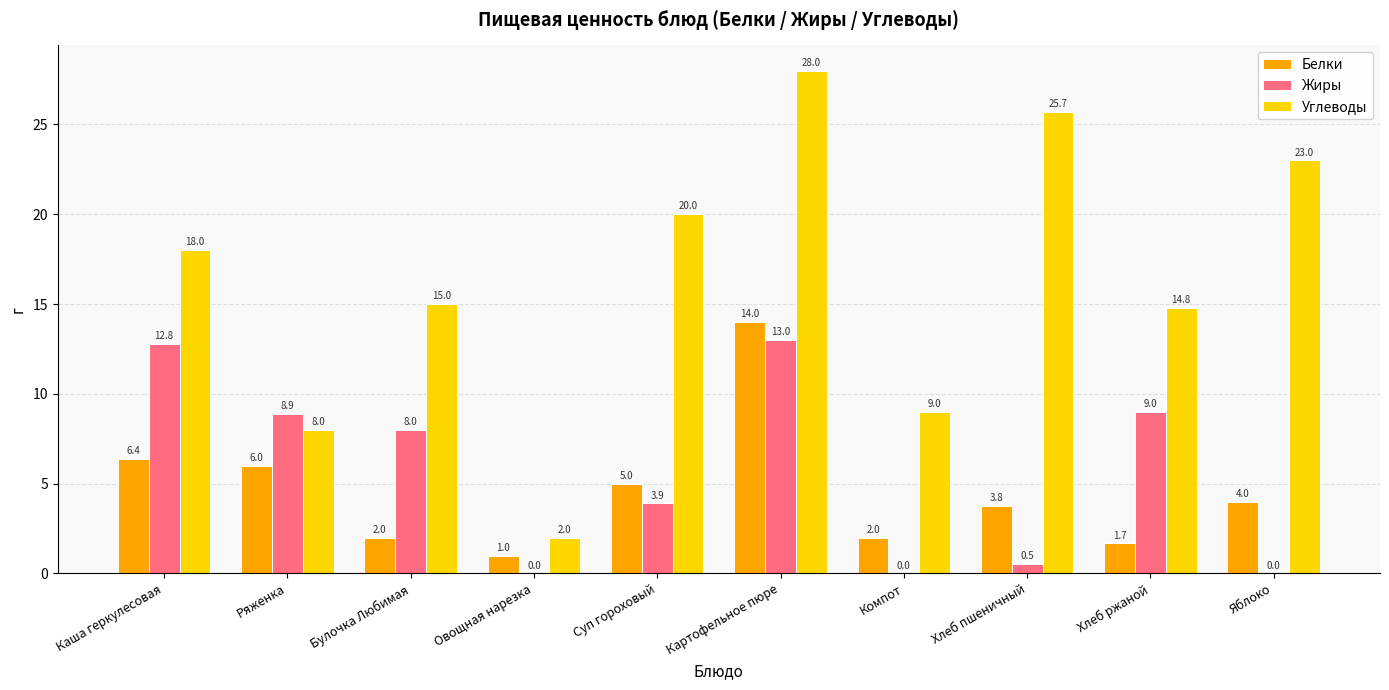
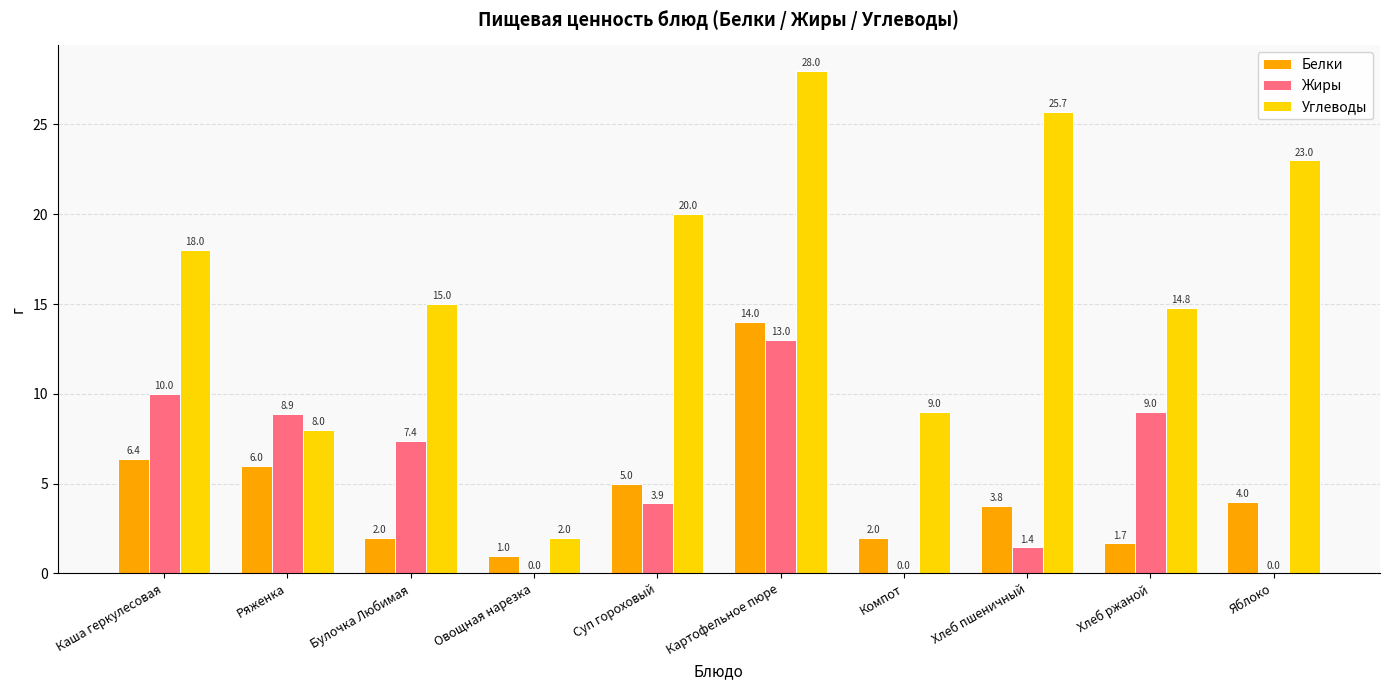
Жиры, Каша геркулесовая: 12.8 -> 10.0
Жиры, Булочка Любимая: 8.0 -> 7.4
Жиры, Хлеб пшеничный: 0.5 -> 1.4
